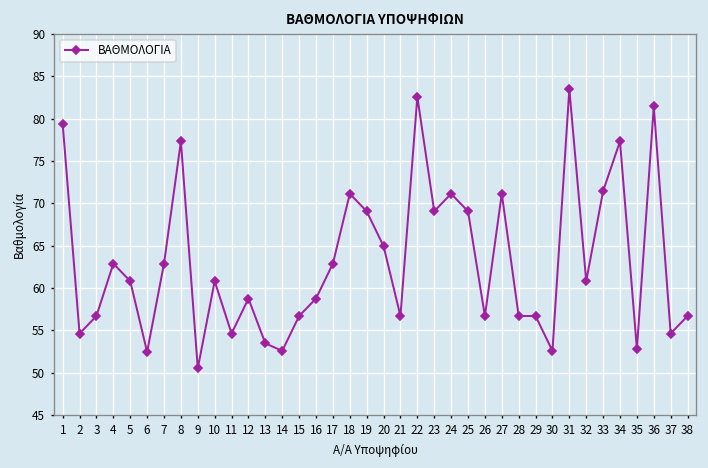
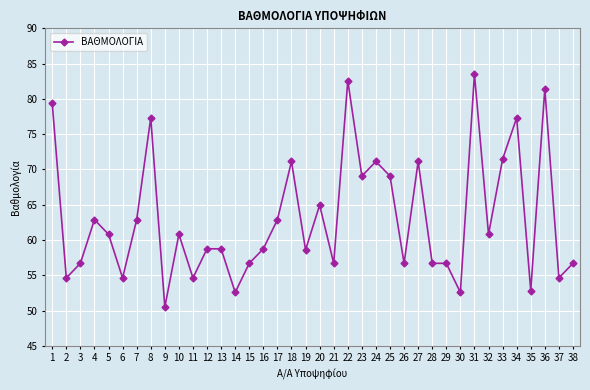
6: 52 -> 55
13: 53 -> 59
19: 69 -> 59
